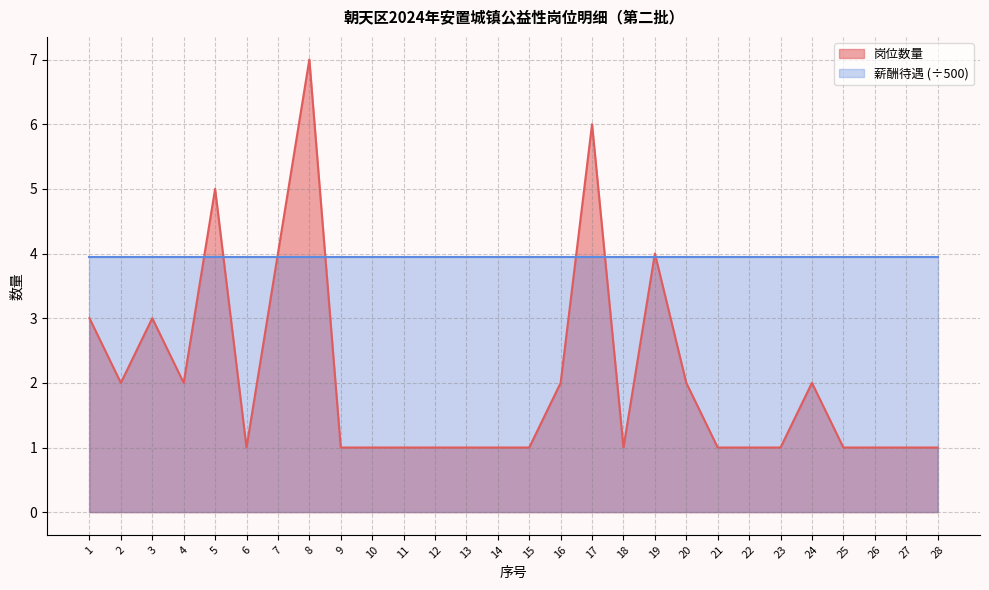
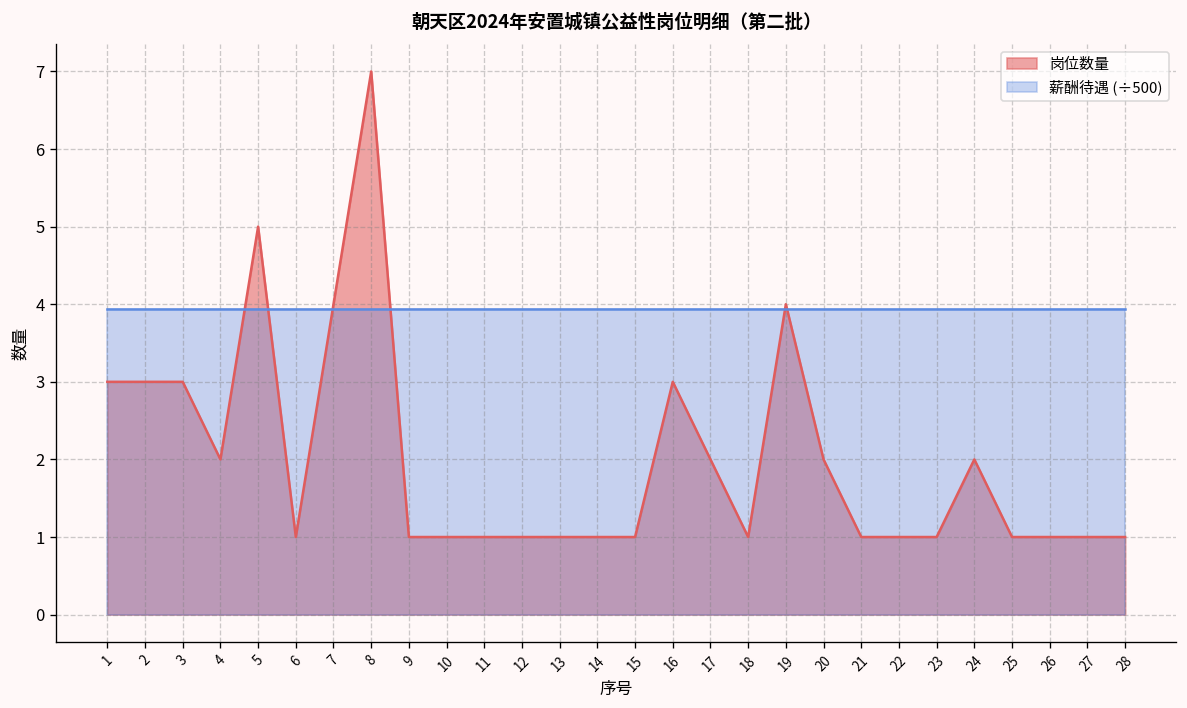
岗位数量, 2: 2 -> 3
岗位数量, 16: 2 -> 3
岗位数量, 17: 6 -> 2
